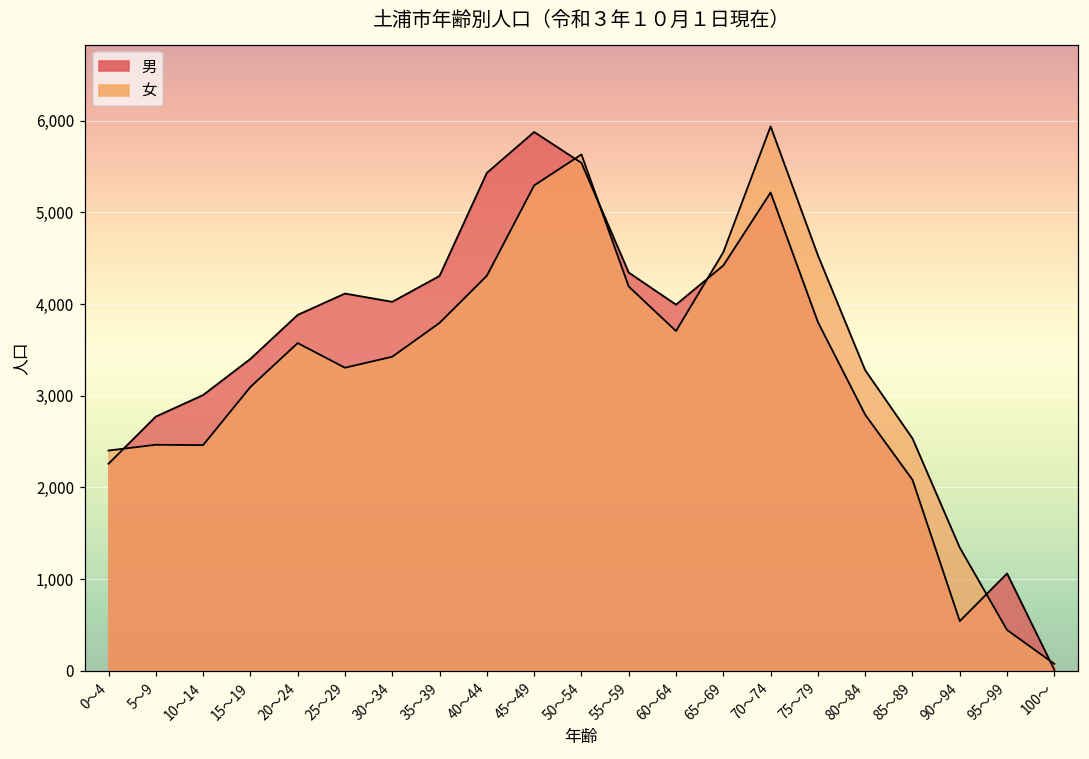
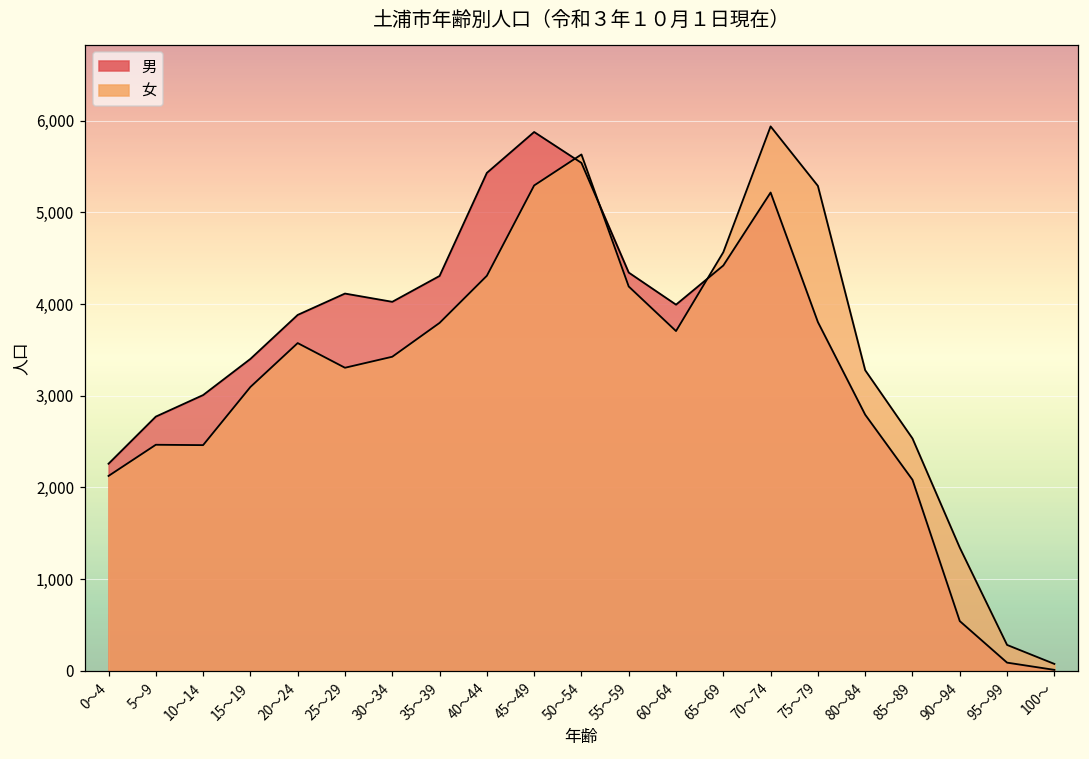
女, 0～4: 2,400 -> 2,100
女, 75～79: 4,500 -> 5,300
男, 95～99: 1,100 -> 100
女, 95～99: 400 -> 300
